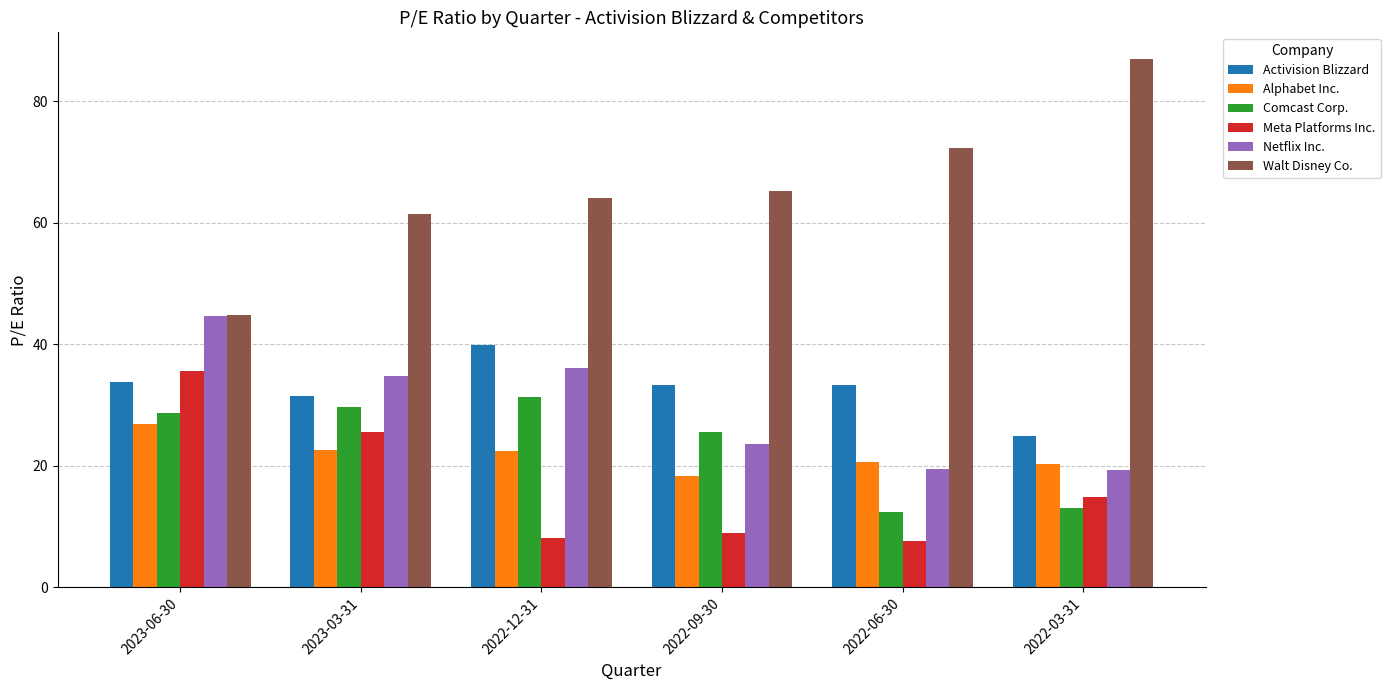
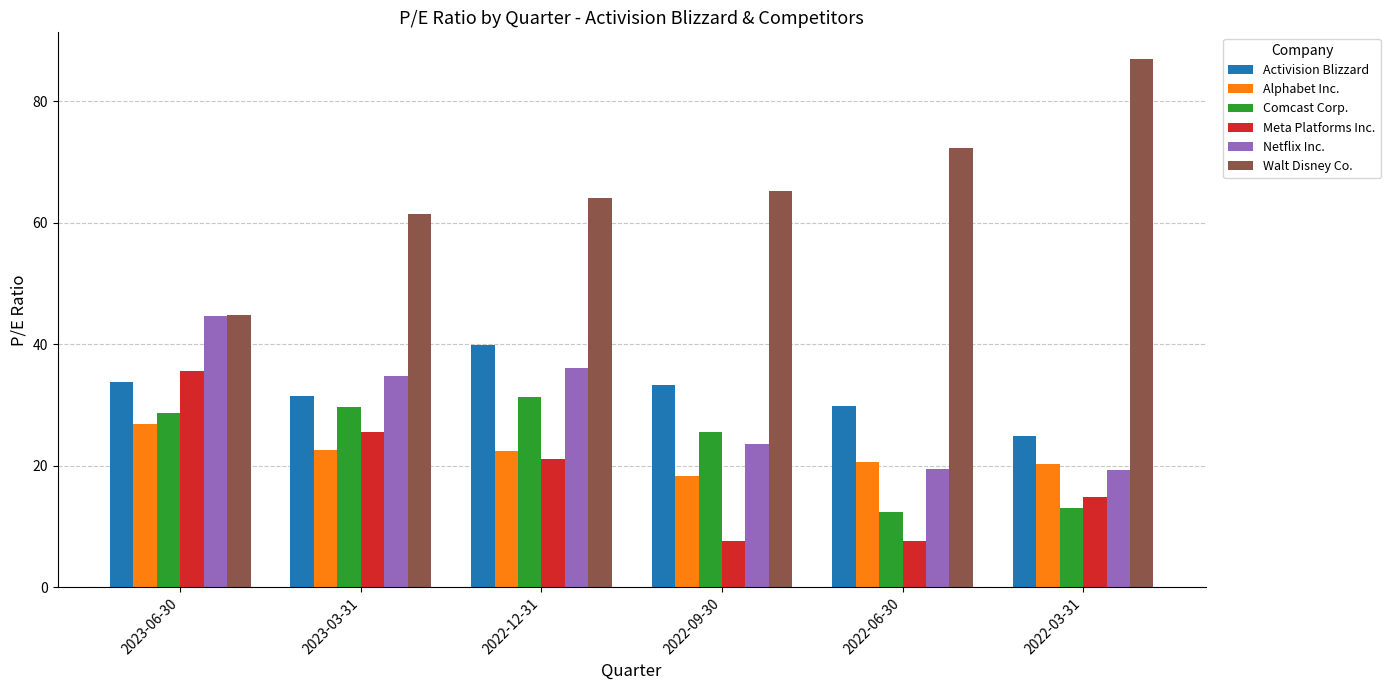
Meta Platforms Inc., 2022-12-31: 8 -> 21
Meta Platforms Inc., 2022-09-30: 9 -> 8
Activision Blizzard, 2022-06-30: 33 -> 30
